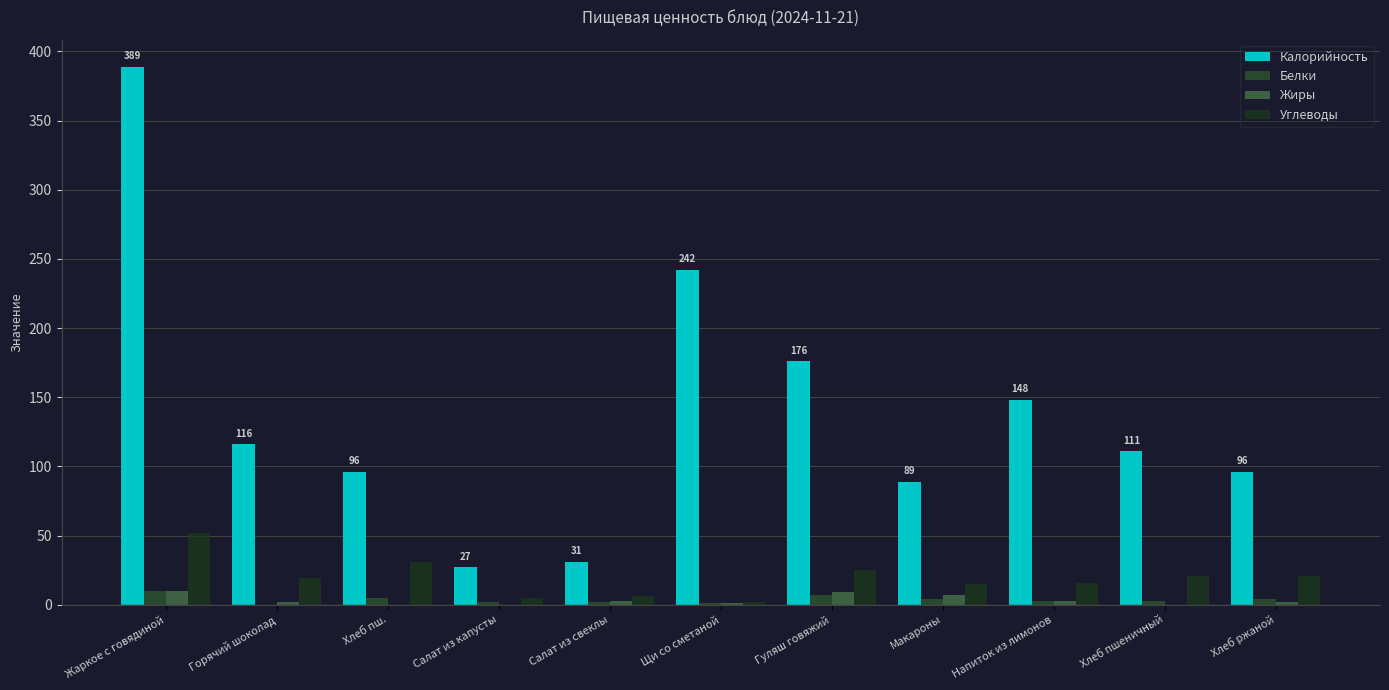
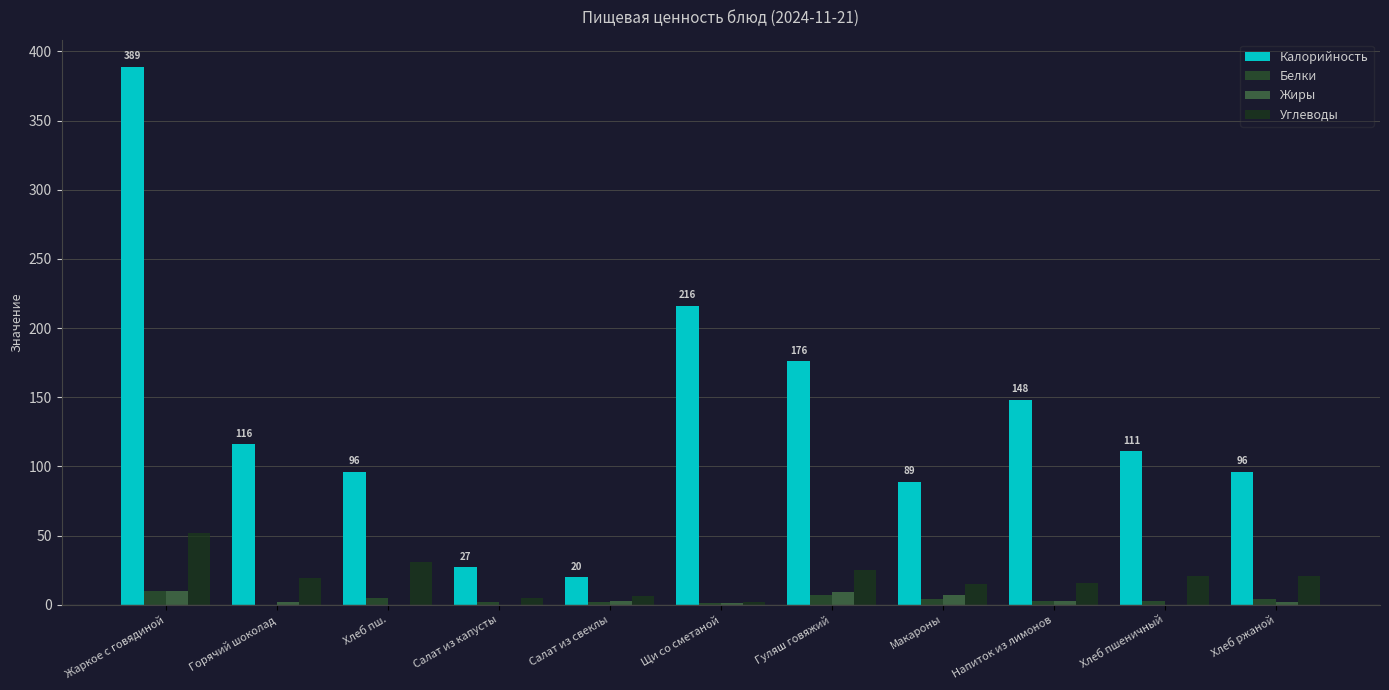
Калорийность, Салат из свеклы: 31 -> 20
Калорийность, Щи со сметаной: 242 -> 216
